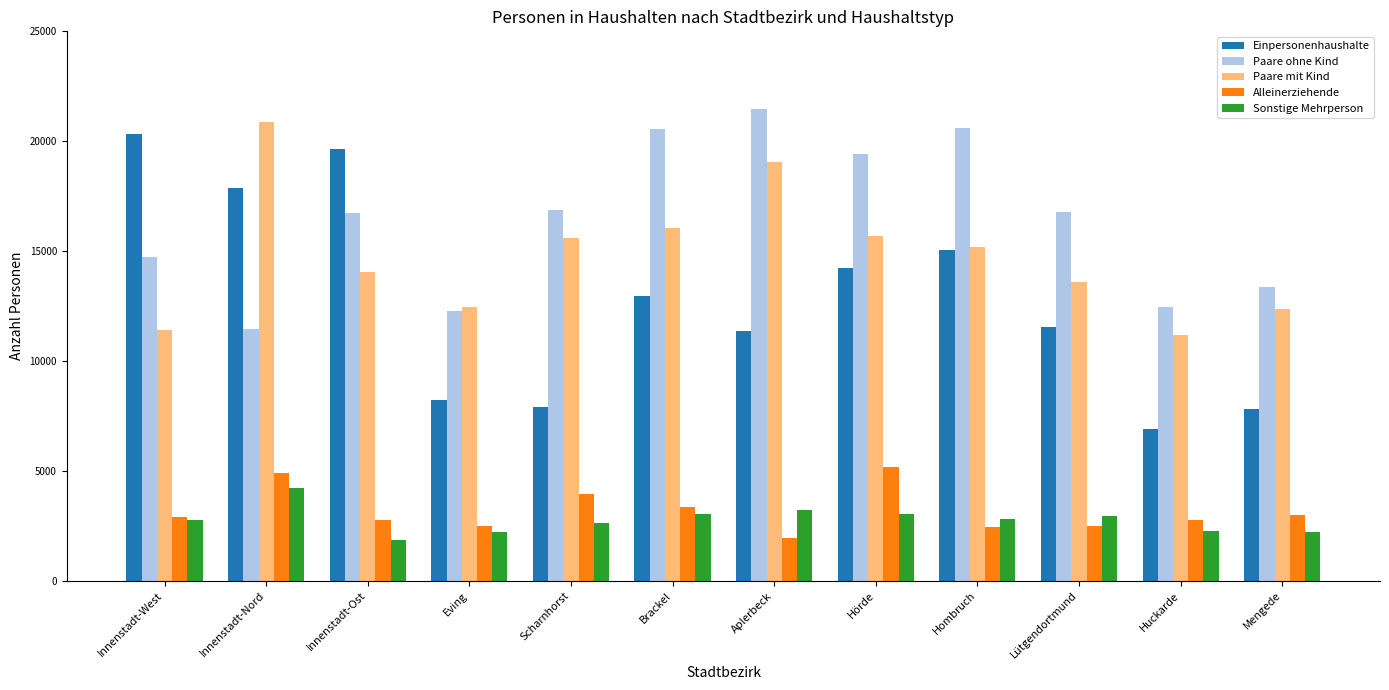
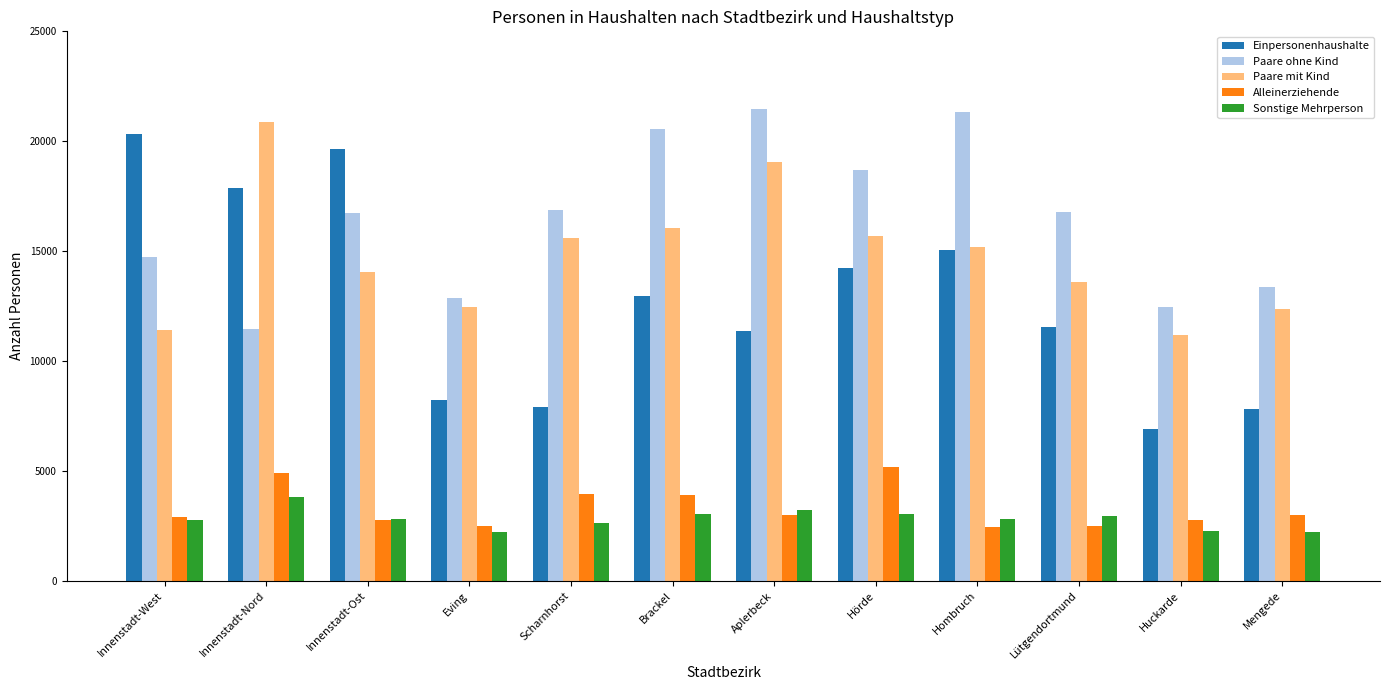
Sonstige Mehrperson, Innenstadt-Nord: 4200 -> 3800
Sonstige Mehrperson, Innenstadt-Ost: 1900 -> 2800
Paare ohne Kind, Eving: 12300 -> 12900
Alleinerziehende, Brackel: 3300 -> 3900
Alleinerziehende, Aplerbeck: 1900 -> 3000
Paare ohne Kind, Hörde: 19400 -> 18700
Paare ohne Kind, Hombruch: 20600 -> 21300
